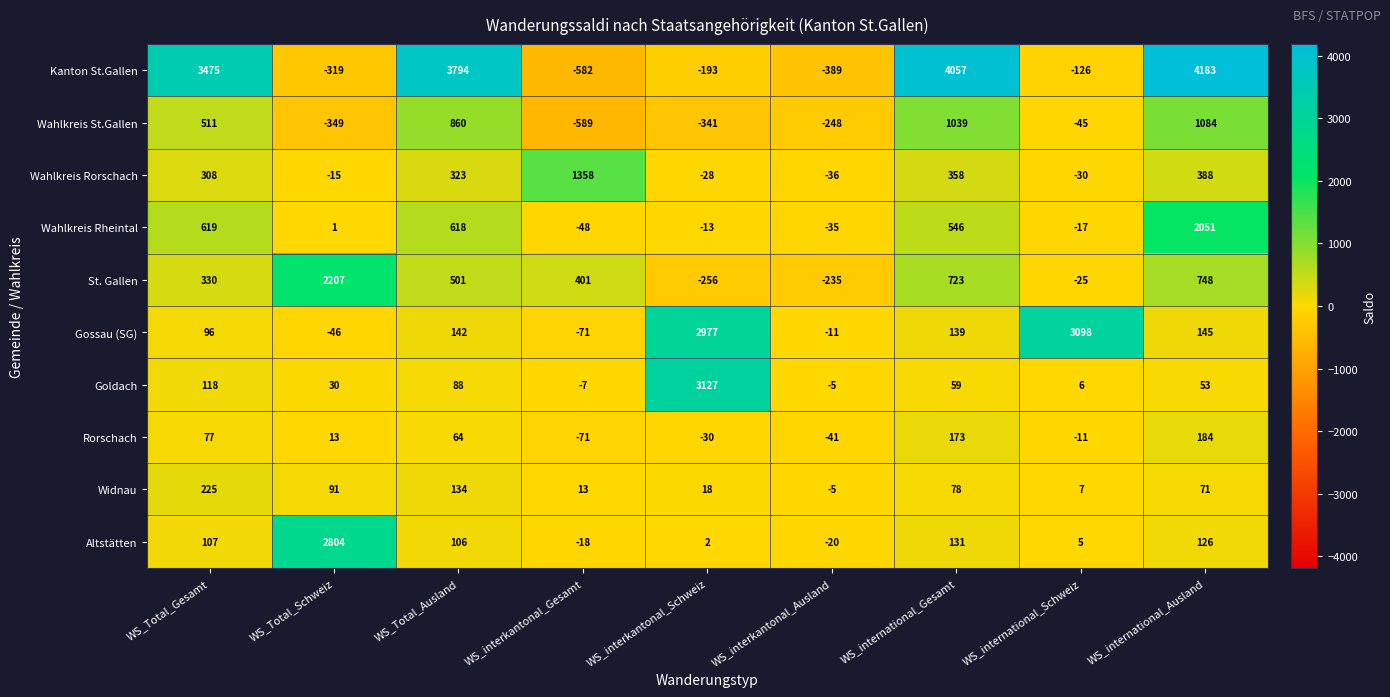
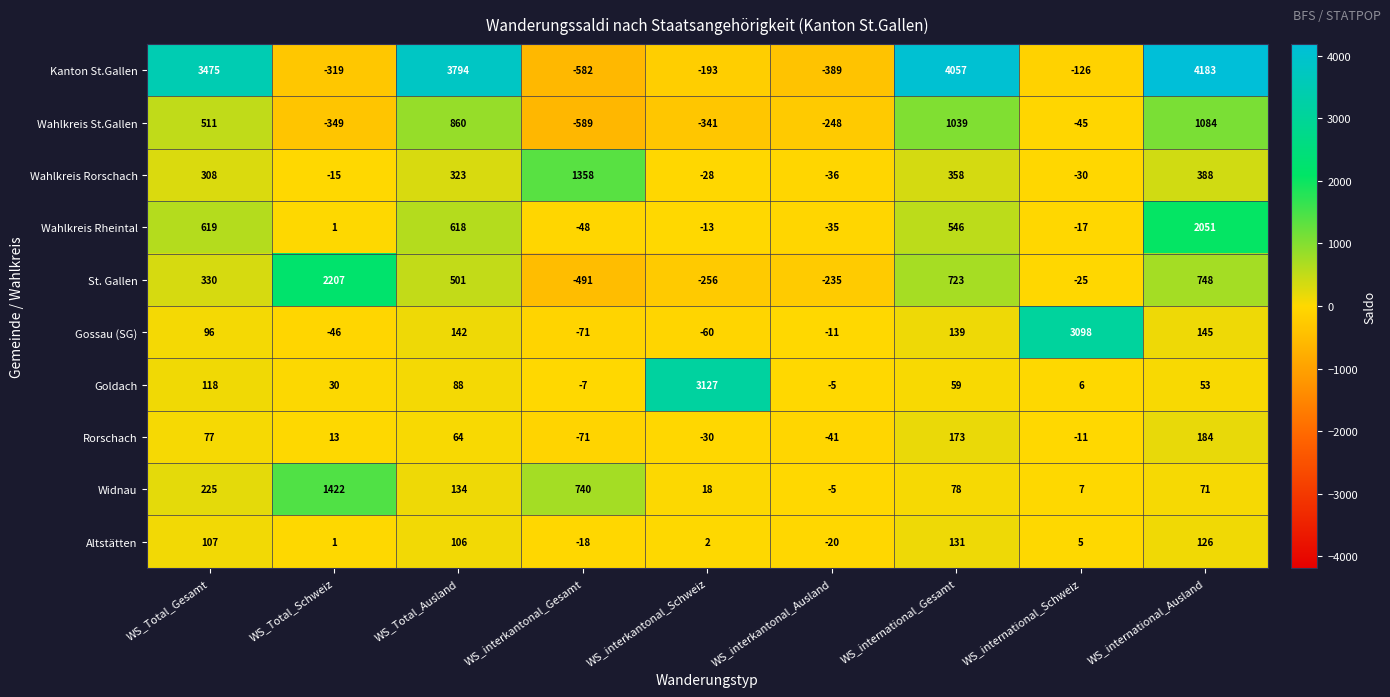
St. Gallen, WS_interkantonal_Gesamt: 401 -> -491
Gossau (SG), WS_interkantonal_Schweiz: 2977 -> -60
Widnau, WS_Total_Schweiz: 91 -> 1422
Widnau, WS_interkantonal_Gesamt: 13 -> 740
Altstätten, WS_Total_Schweiz: 2804 -> 1
